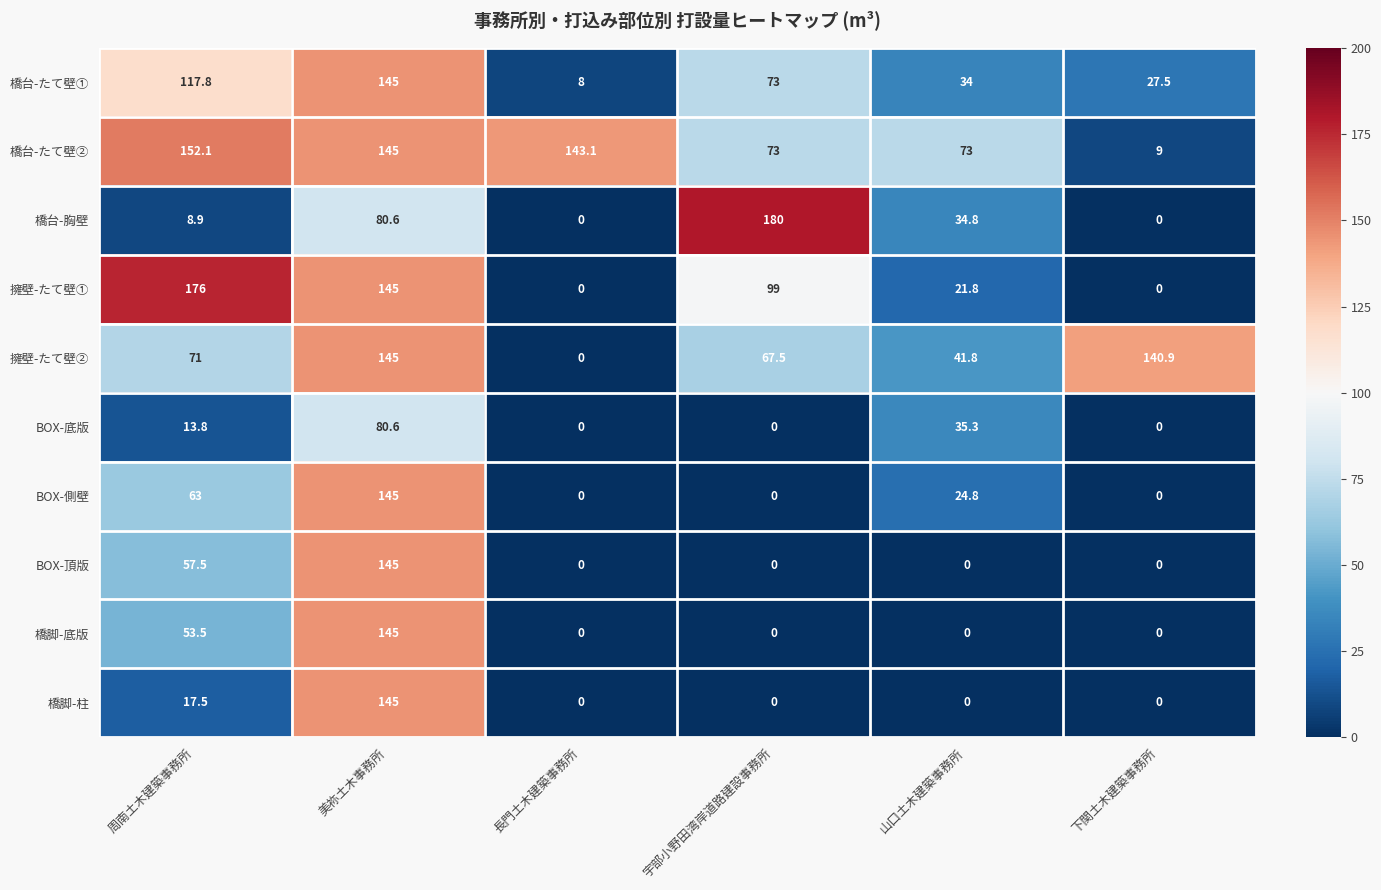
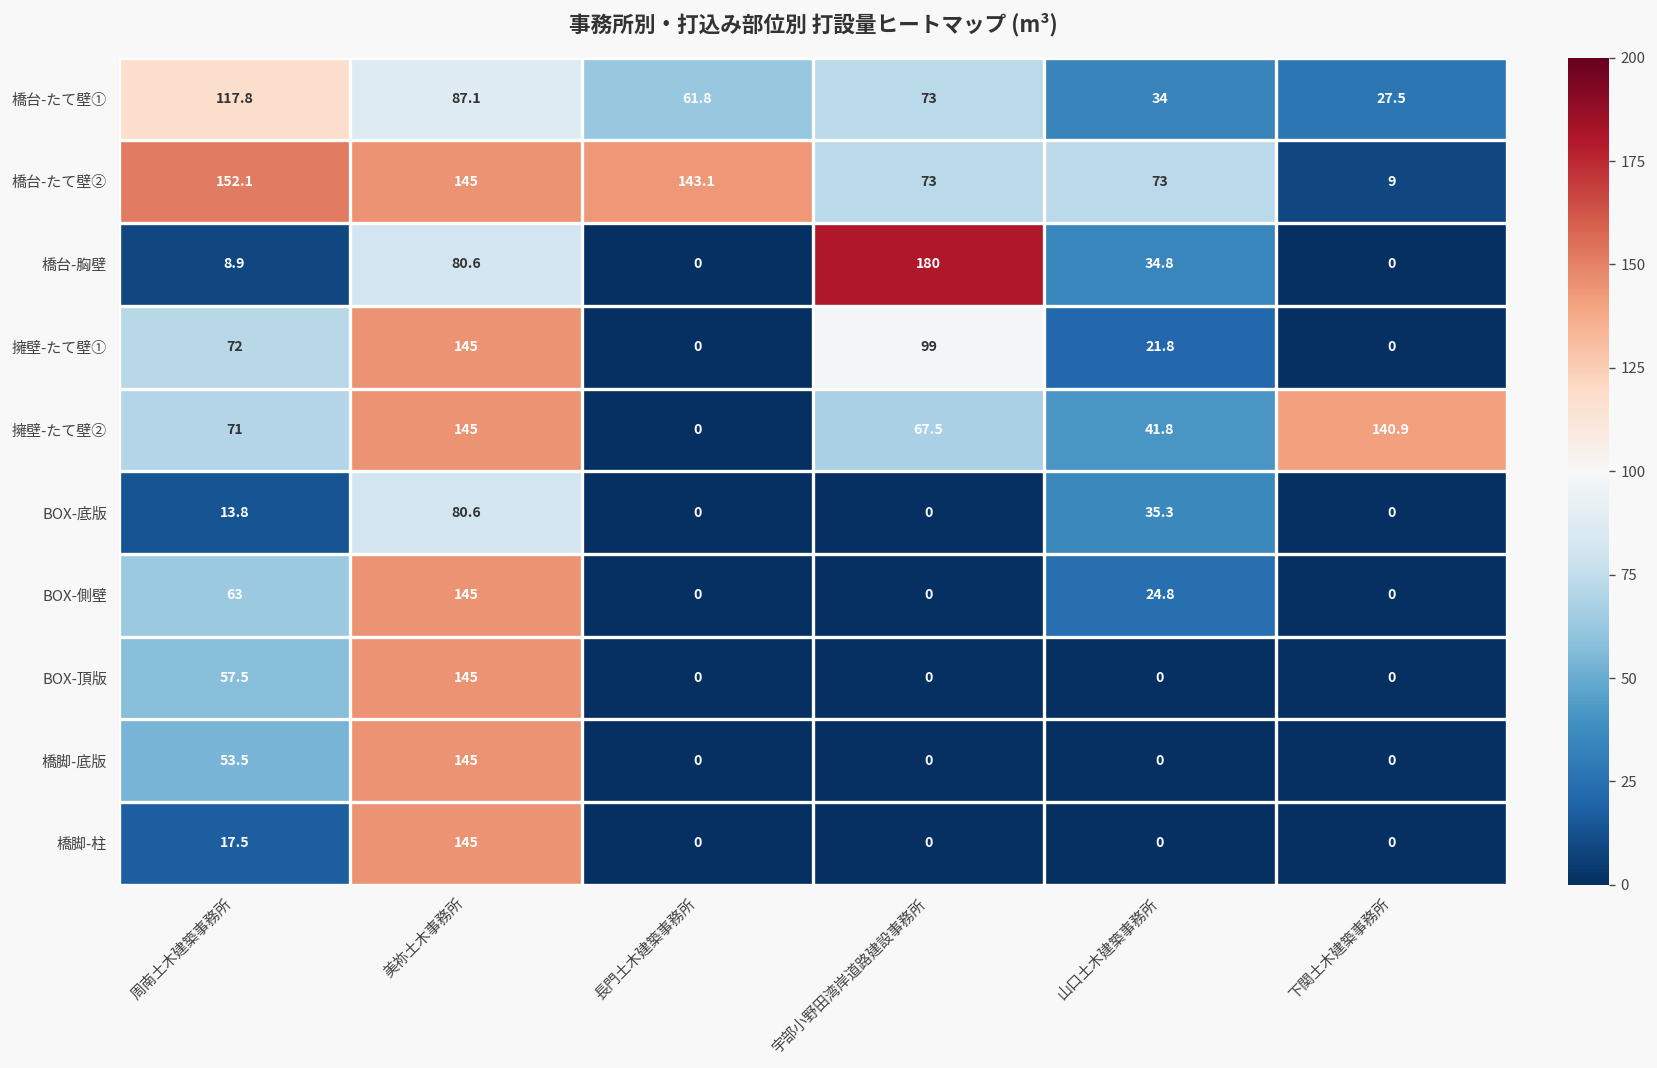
橋台-たて壁①, 美祢土木事務所: 145 -> 87.1
橋台-たて壁①, 長門土木建築事務所: 8 -> 61.8
擁壁-たて壁①, 周南土木建築事務所: 176 -> 72
